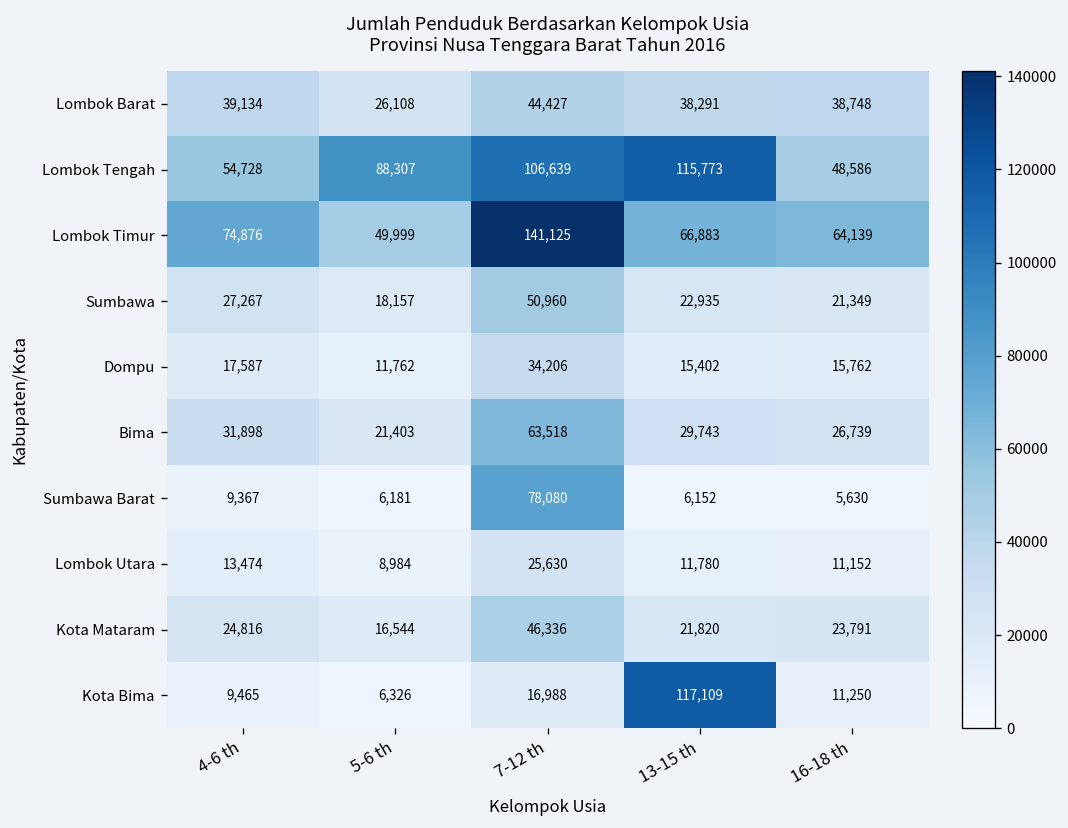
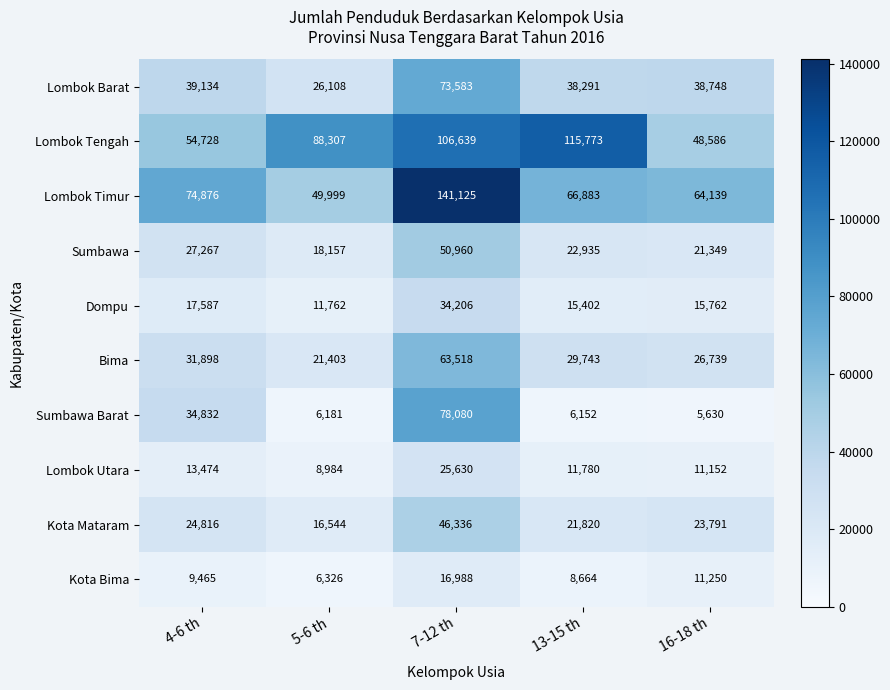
Lombok Barat, 7-12 th: 44,427 -> 73,583
Sumbawa Barat, 4-6 th: 9,367 -> 34,832
Kota Bima, 13-15 th: 117,109 -> 8,664
